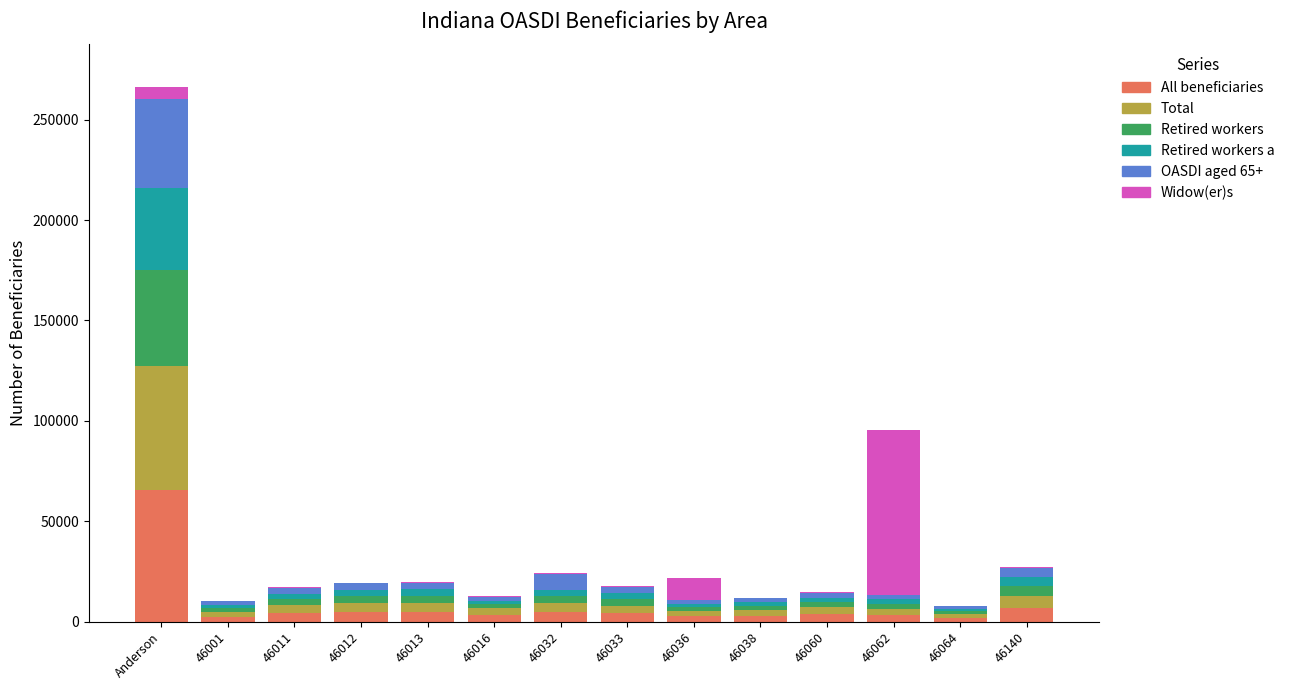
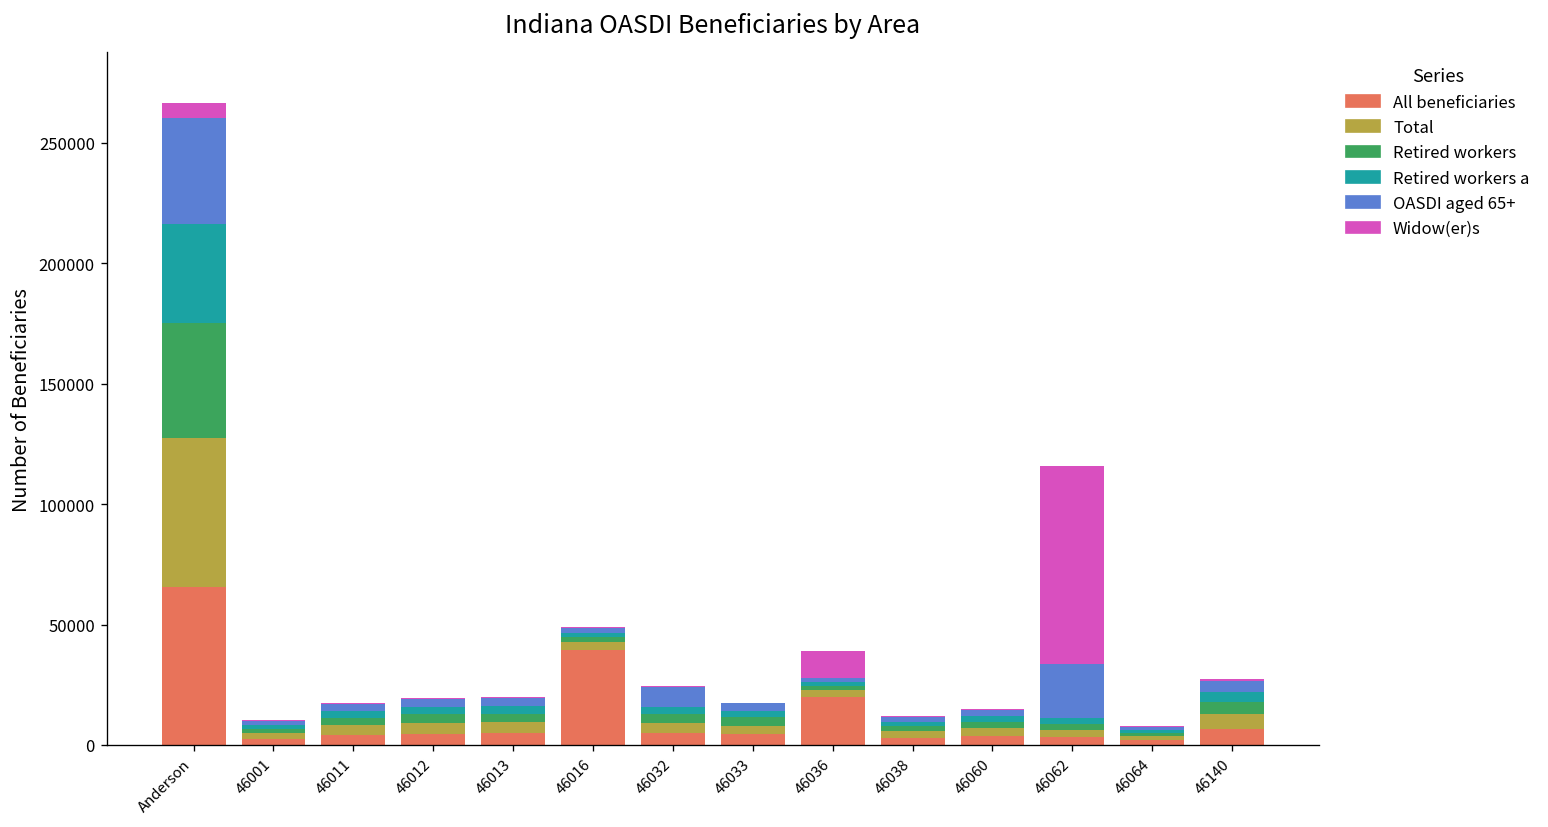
All beneficiaries, 46016: 3000 -> 39000
All beneficiaries, 46036: 3000 -> 20000
OASDI aged 65+, 46062: 2000 -> 22000
